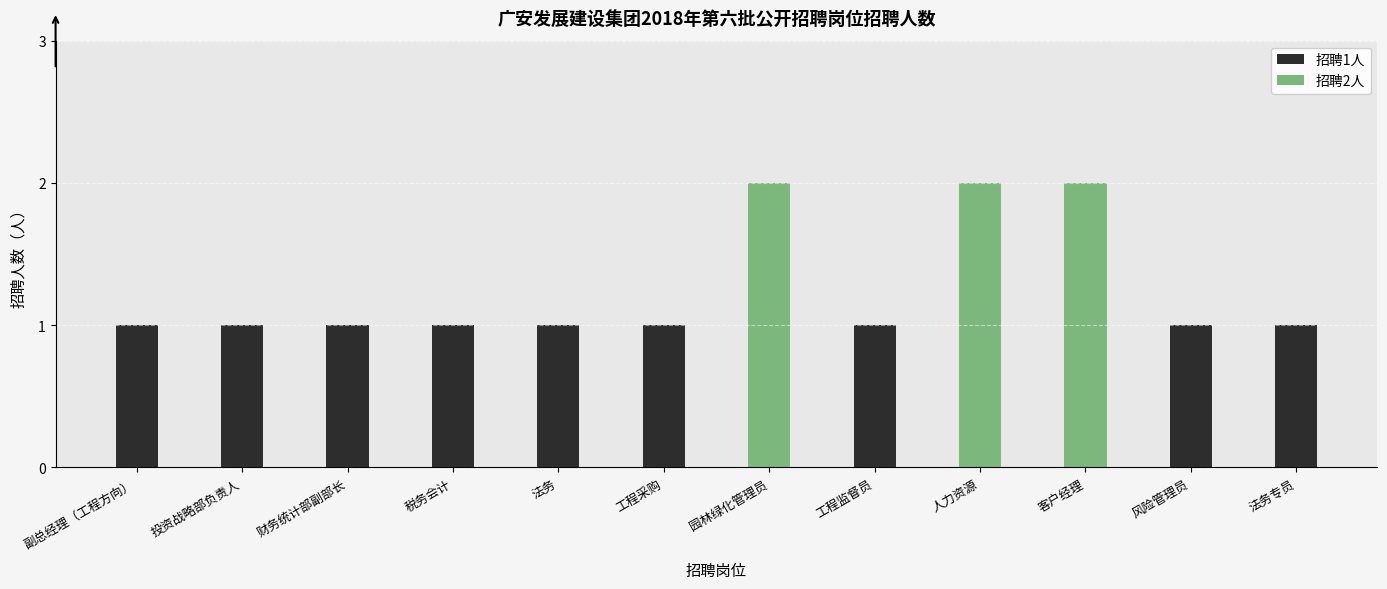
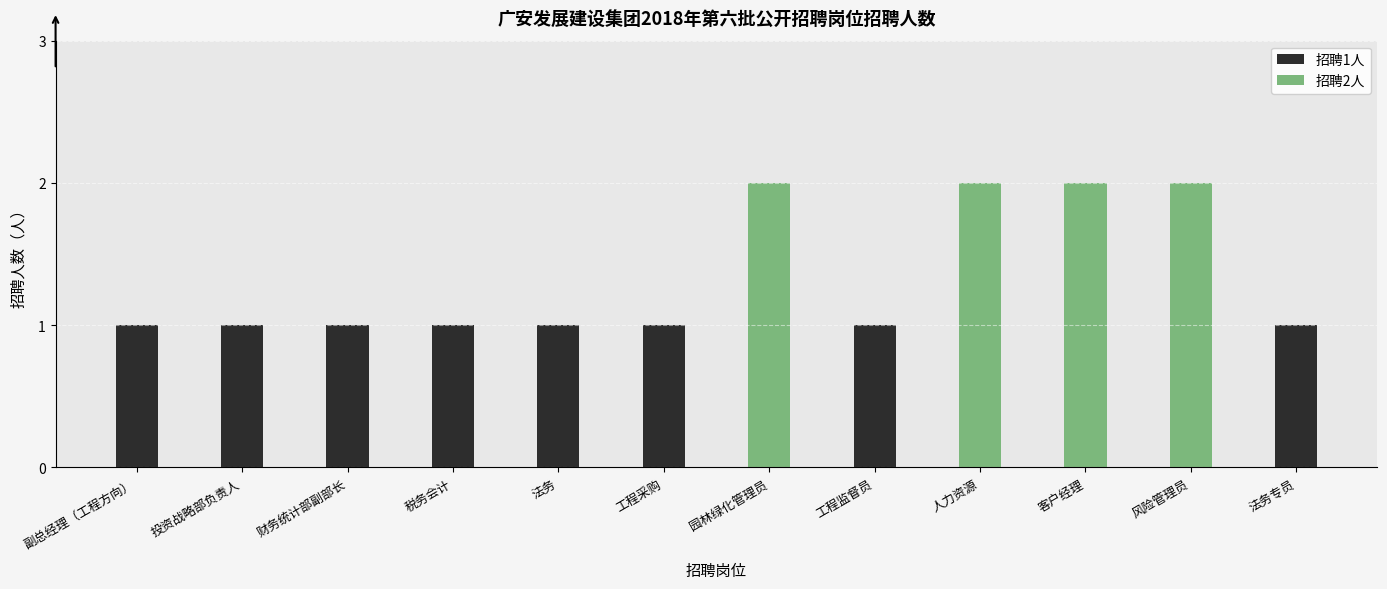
风险管理员: 1 -> 2
